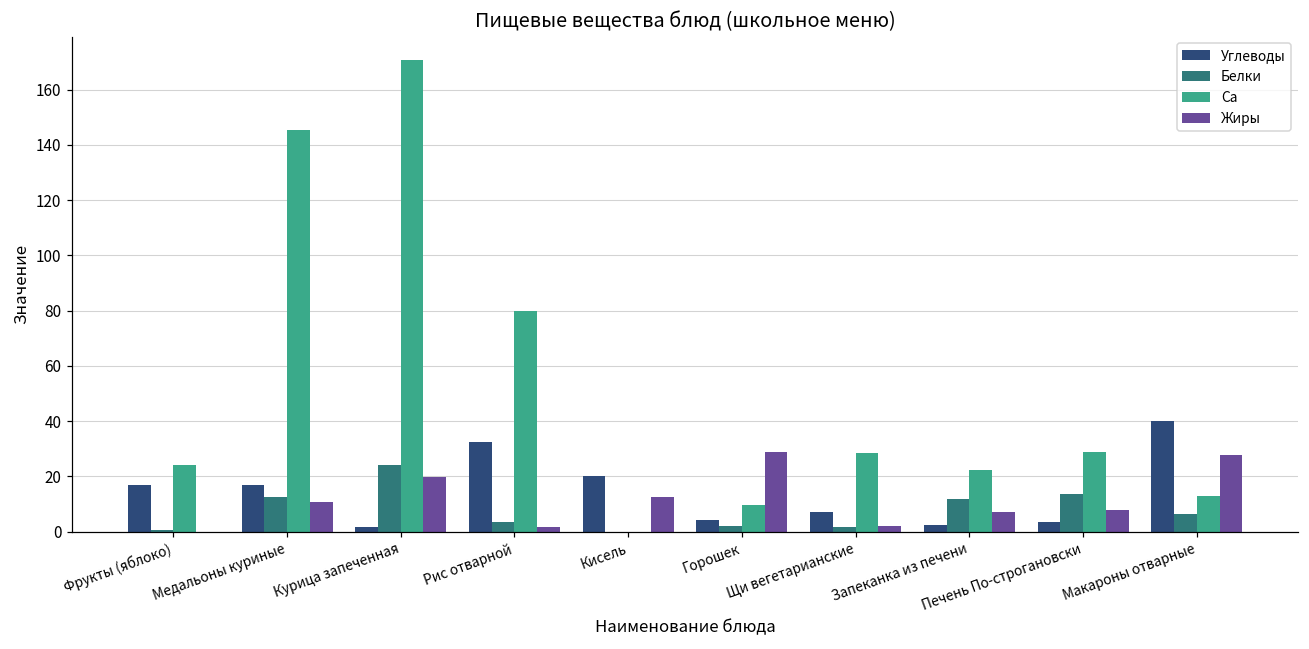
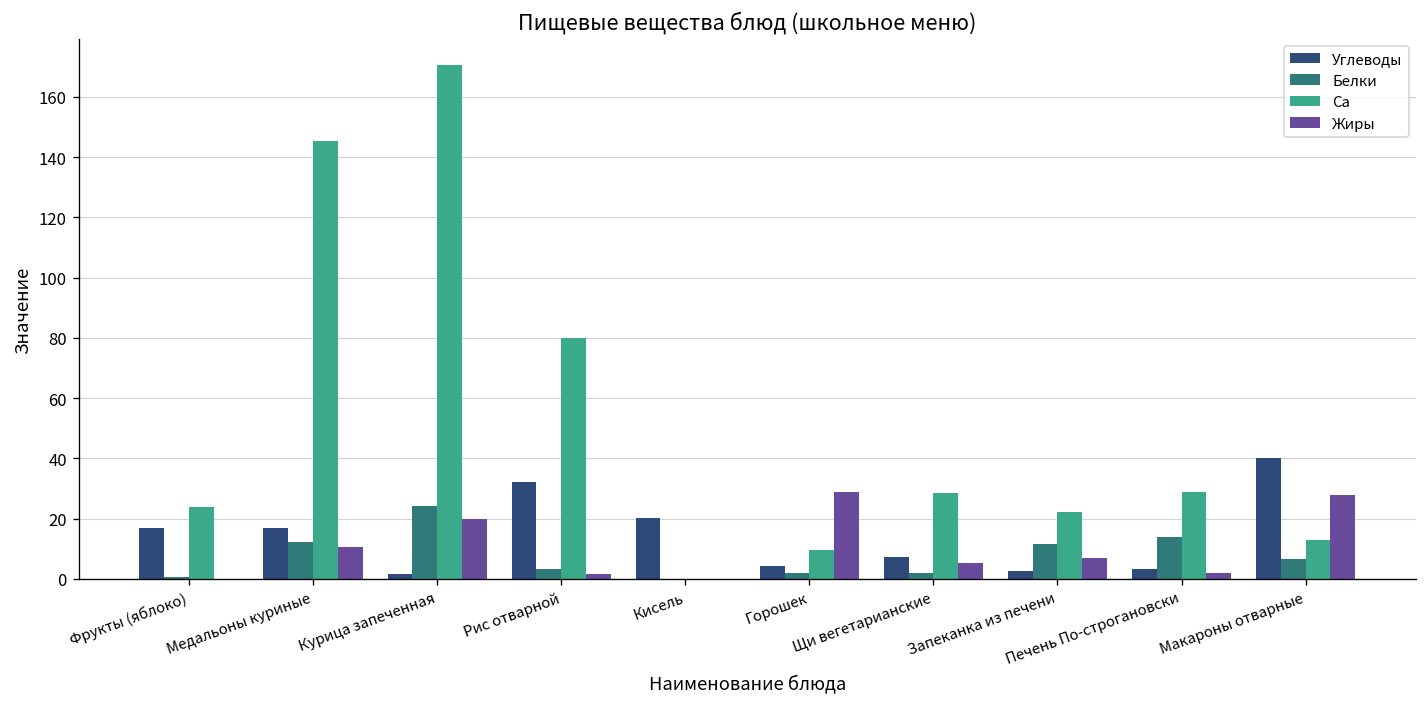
Жиры, Кисель: 13 -> 0
Жиры, Щи вегетарианские: 2 -> 5
Жиры, Печень По-строгановски: 8 -> 2
